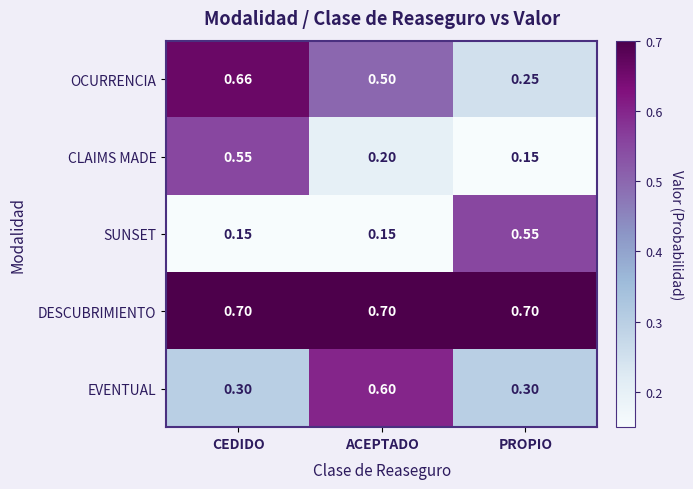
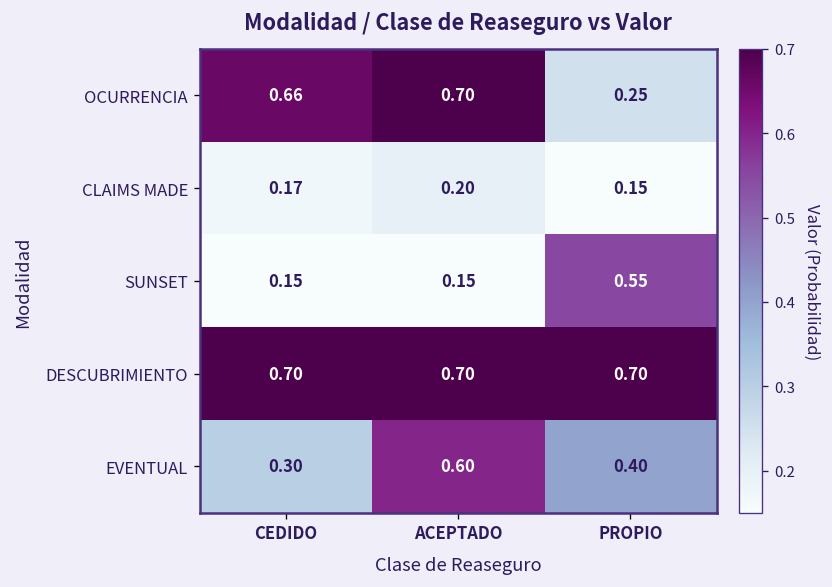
OCURRENCIA, ACEPTADO: 0.50 -> 0.70
CLAIMS MADE, CEDIDO: 0.55 -> 0.17
EVENTUAL, PROPIO: 0.30 -> 0.40
